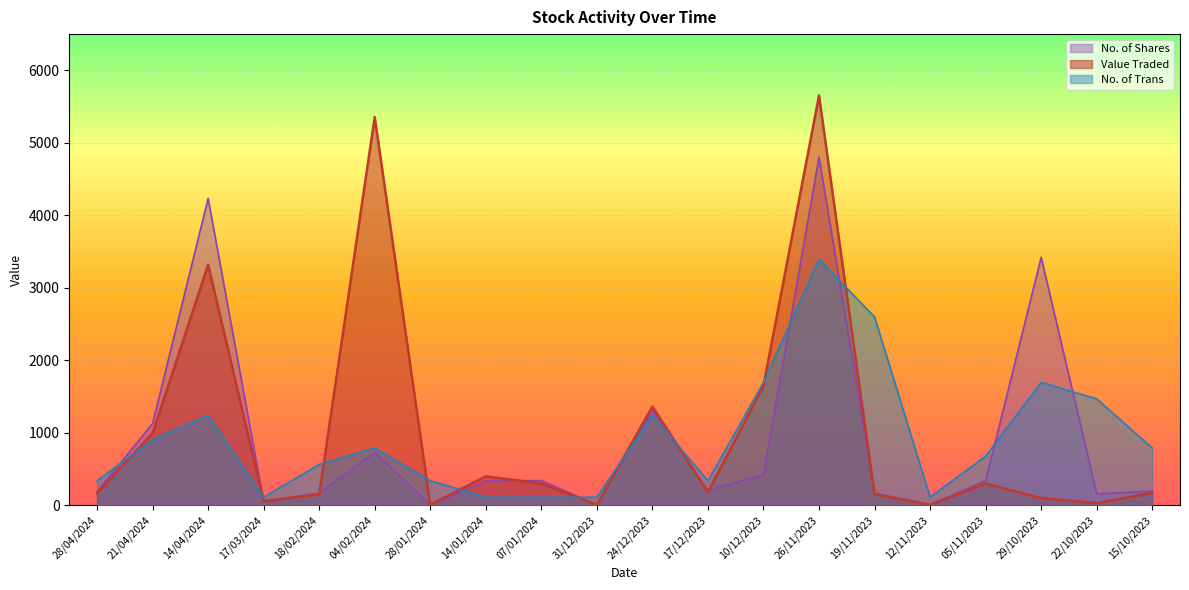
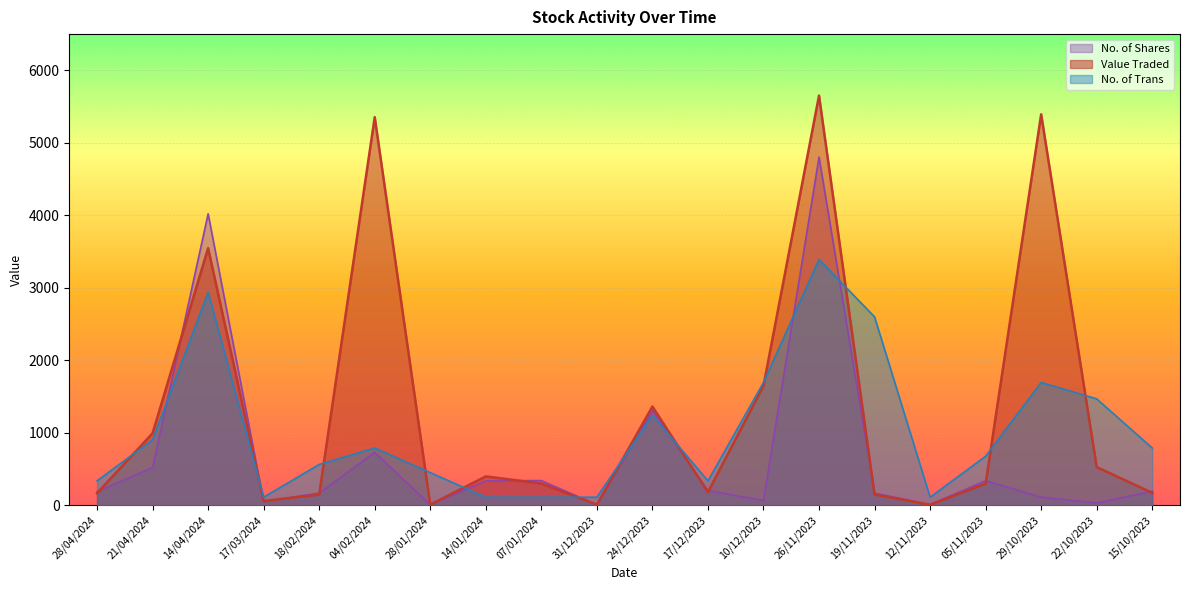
No. of Shares, 21/04/2024: 1100 -> 500
No. of Shares, 14/04/2024: 4200 -> 4000
Value Traded, 14/04/2024: 3300 -> 3500
No. of Trans, 14/04/2024: 1200 -> 2900
No. of Trans, 28/01/2024: 300 -> 500
No. of Shares, 10/12/2023: 400 -> 100
No. of Shares, 29/10/2023: 3400 -> 100
Value Traded, 29/10/2023: 100 -> 5400
No. of Shares, 22/10/2023: 200 -> 0
Value Traded, 22/10/2023: 0 -> 500
